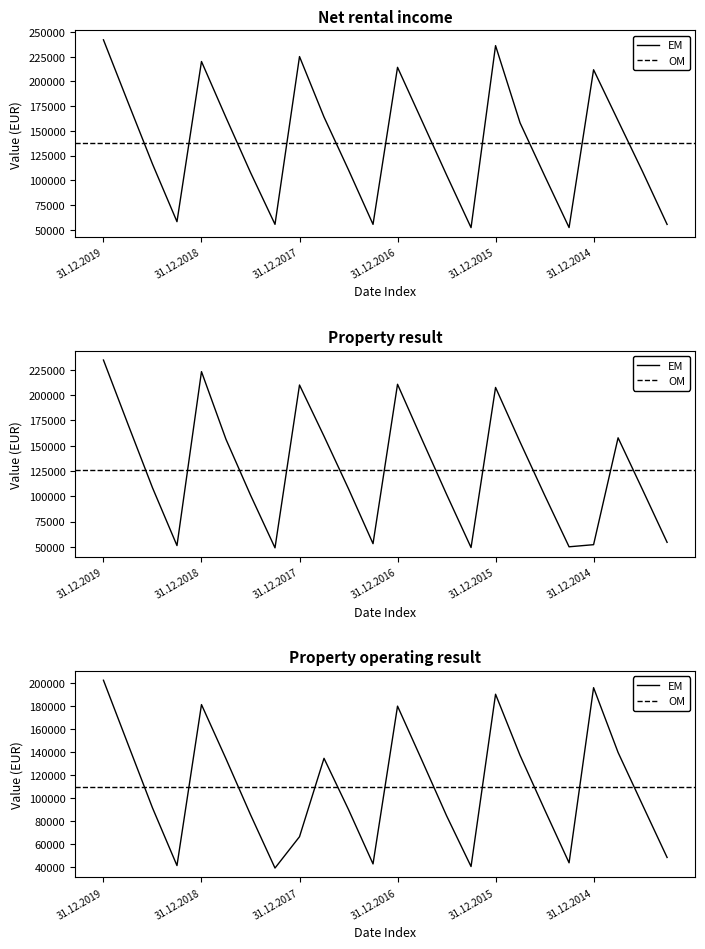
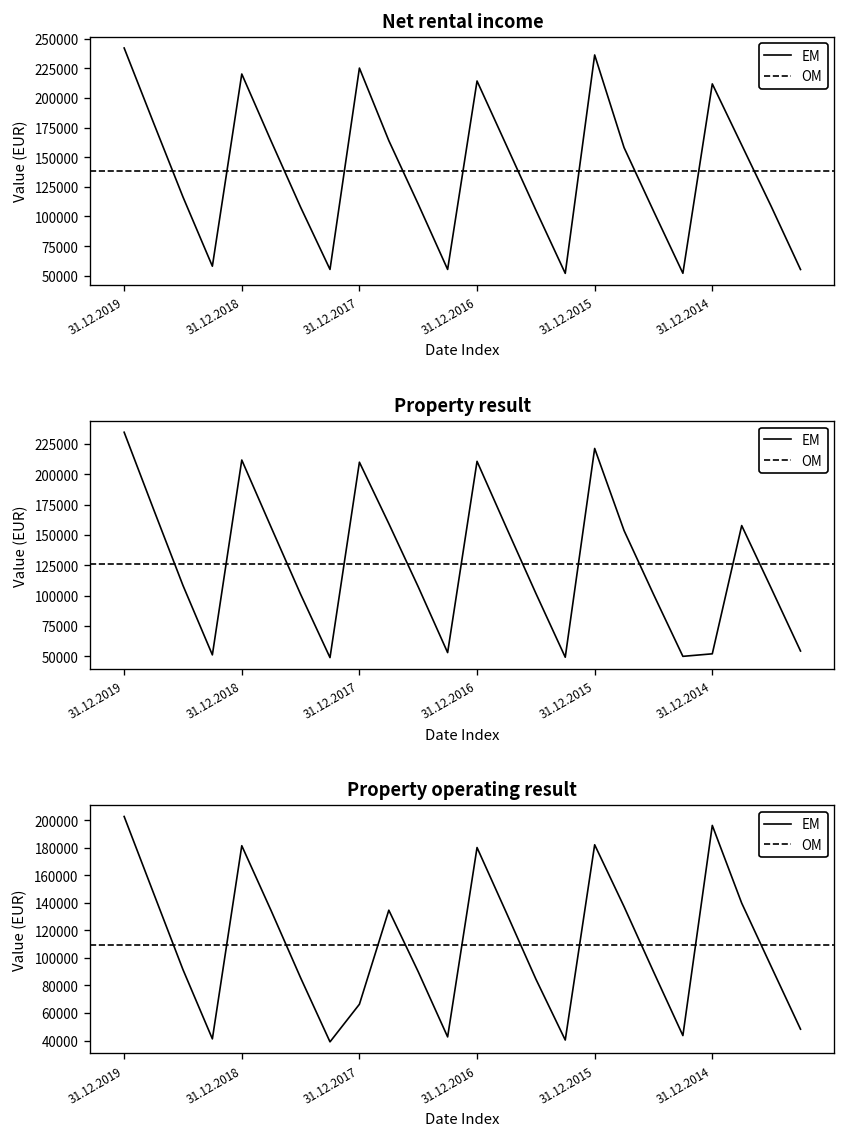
Property result, 31.12.2018: 223000 -> 212000
Property result, 31.12.2015: 208000 -> 221000
Property operating result, 31.12.2015: 190000 -> 182000
